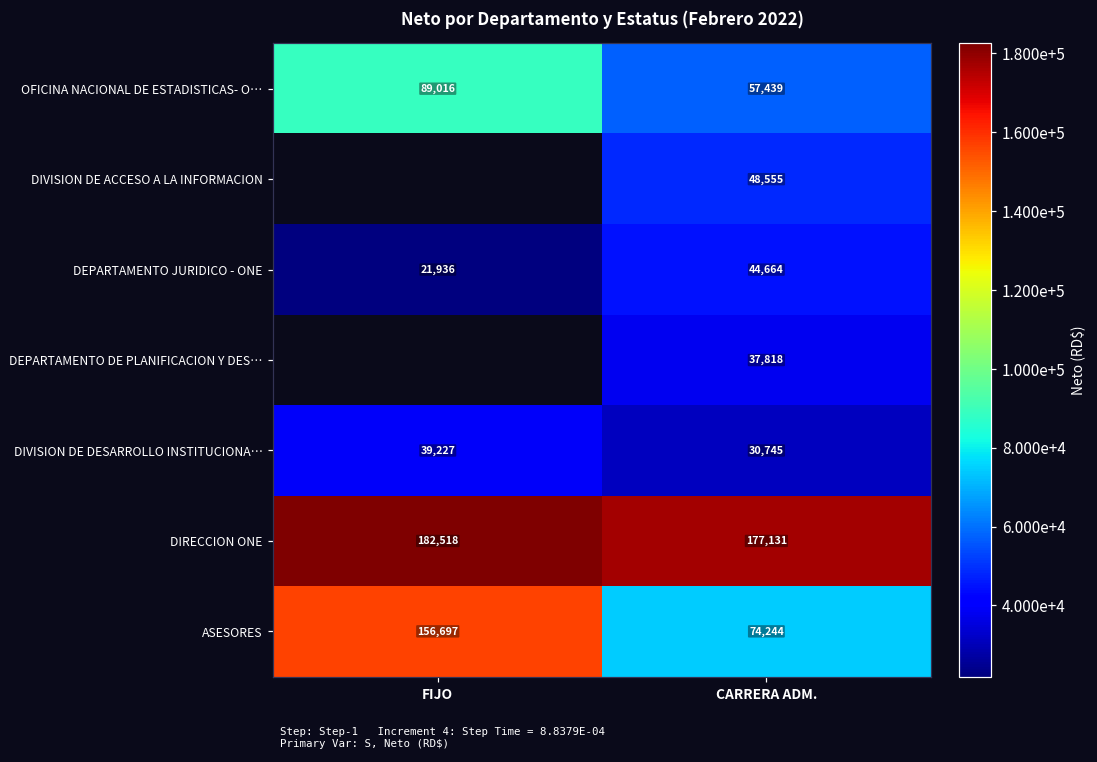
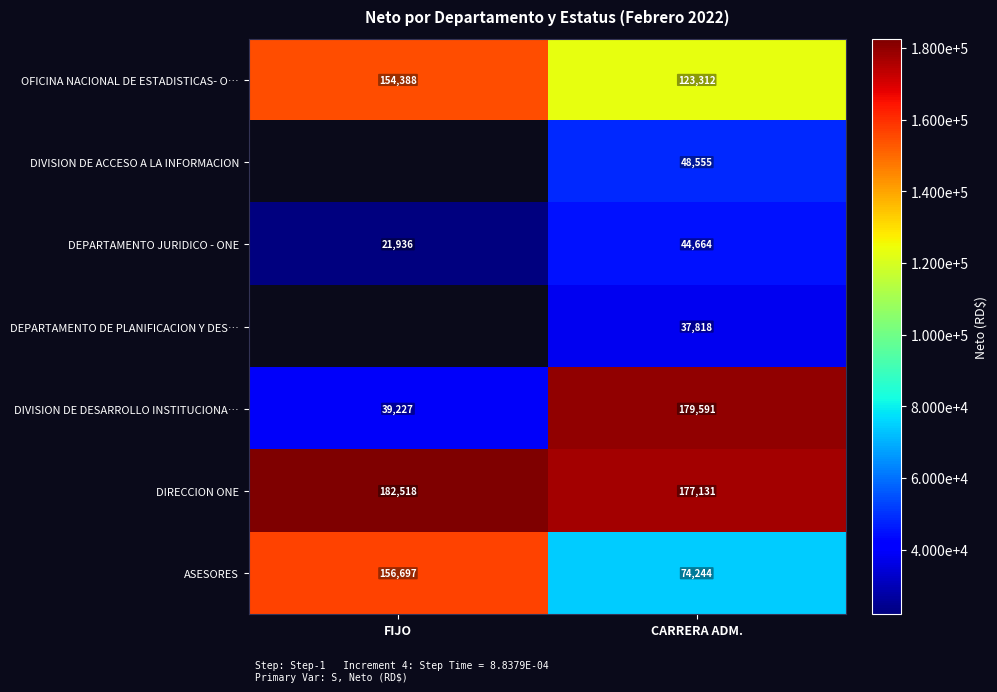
OFICINA NACIONAL DE ESTADISTICAS- O…, FIJO: 89,016 -> 154,388
OFICINA NACIONAL DE ESTADISTICAS- O…, CARRERA ADM.: 57,439 -> 123,312
DIVISION DE DESARROLLO INSTITUCIONA…, CARRERA ADM.: 30,745 -> 179,591
